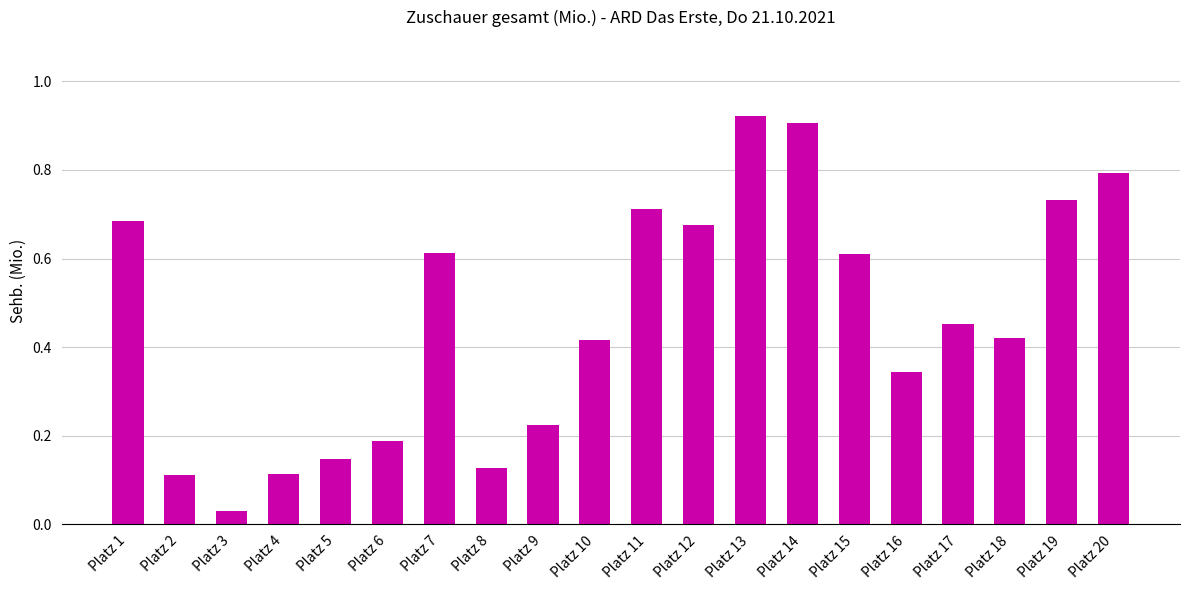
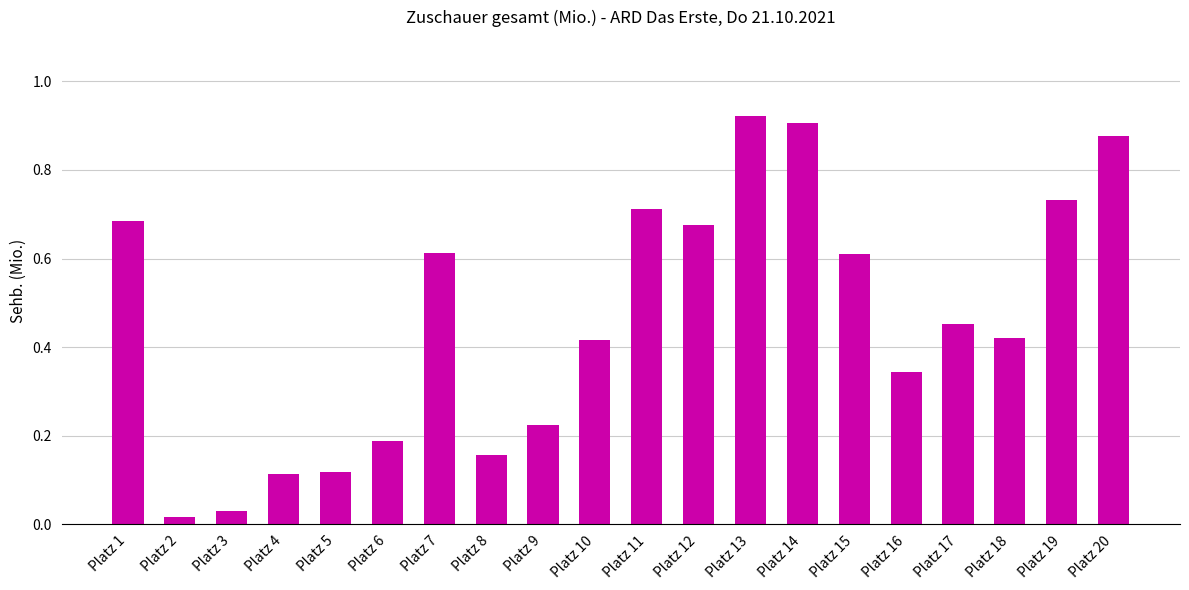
Platz 2: 0.11 -> 0.02
Platz 5: 0.15 -> 0.12
Platz 8: 0.13 -> 0.16
Platz 20: 0.79 -> 0.88
